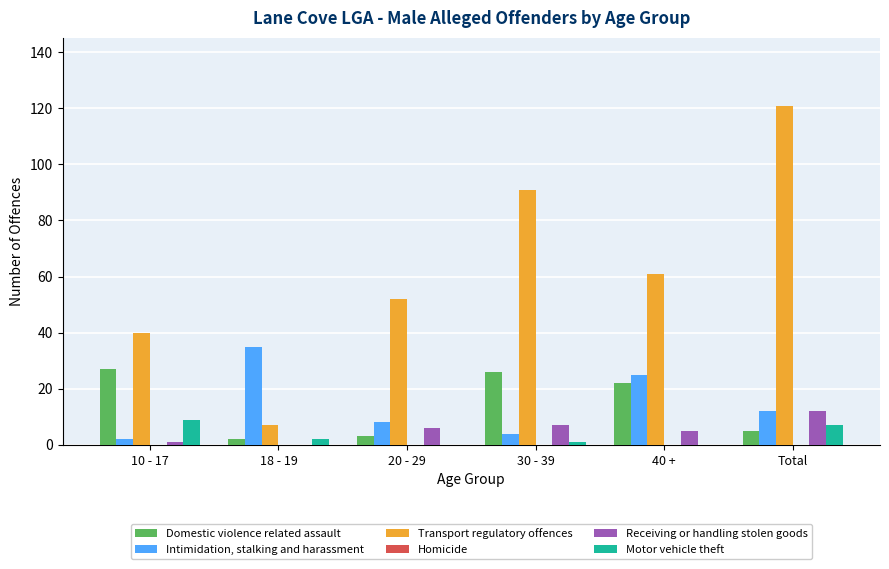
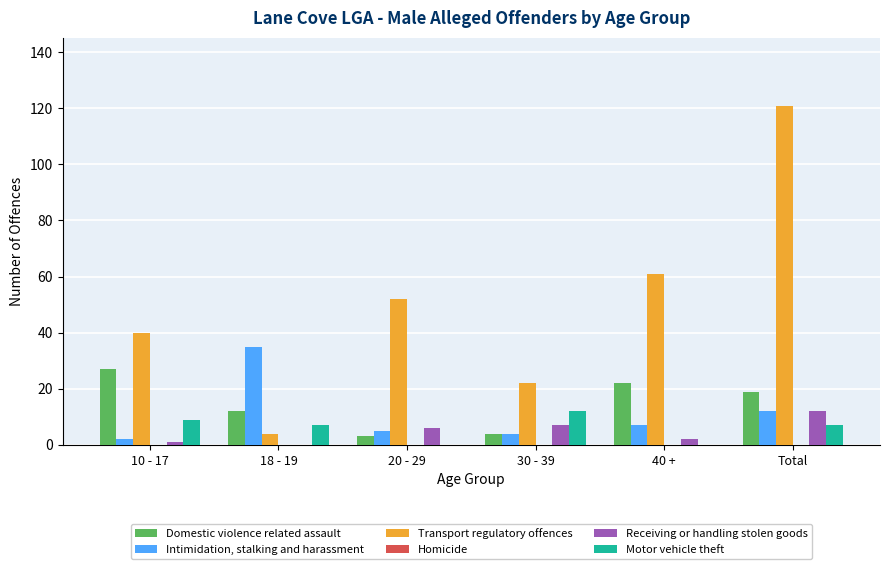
Domestic violence related assault, 18 - 19: 2 -> 12
Transport regulatory offences, 18 - 19: 7 -> 4
Motor vehicle theft, 18 - 19: 2 -> 7
Intimidation, stalking and harassment, 20 - 29: 8 -> 5
Domestic violence related assault, 30 - 39: 26 -> 4
Transport regulatory offences, 30 - 39: 91 -> 22
Motor vehicle theft, 30 - 39: 1 -> 12
Intimidation, stalking and harassment, 40 +: 25 -> 7
Receiving or handling stolen goods, 40 +: 5 -> 2
Domestic violence related assault, Total: 5 -> 19
